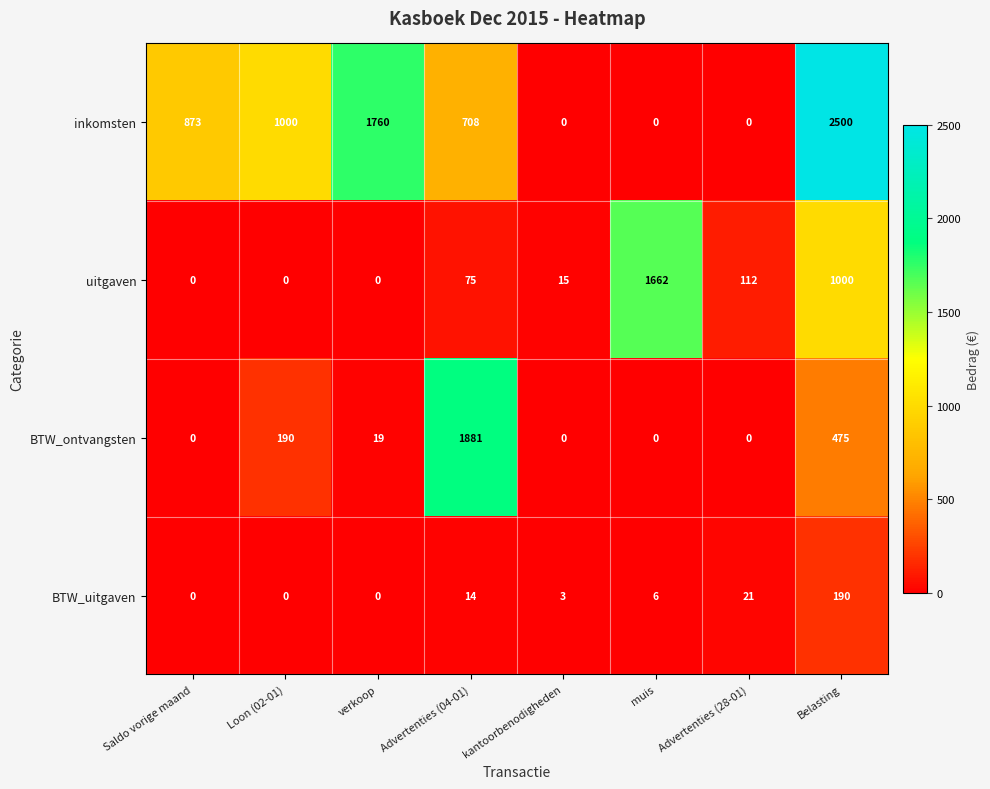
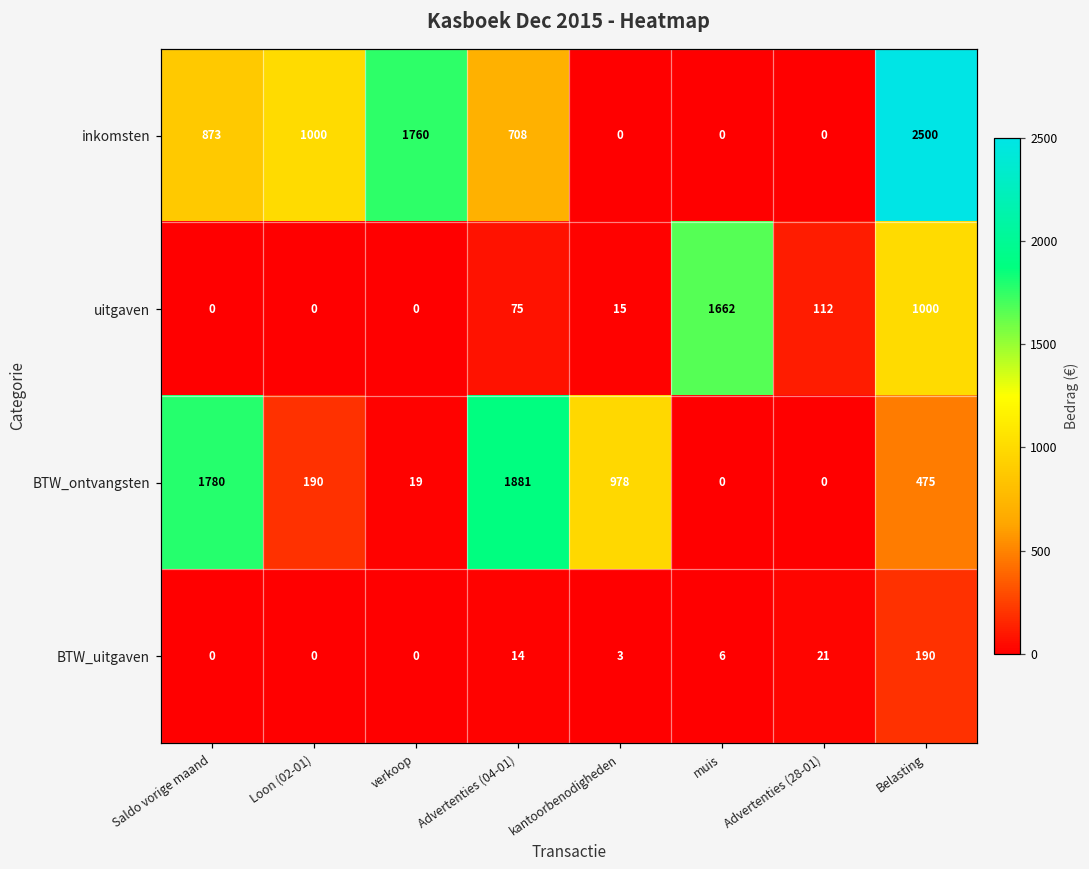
BTW_ontvangsten, Saldo vorige maand: 0 -> 1780
BTW_ontvangsten, kantoorbenodigheden: 0 -> 978
